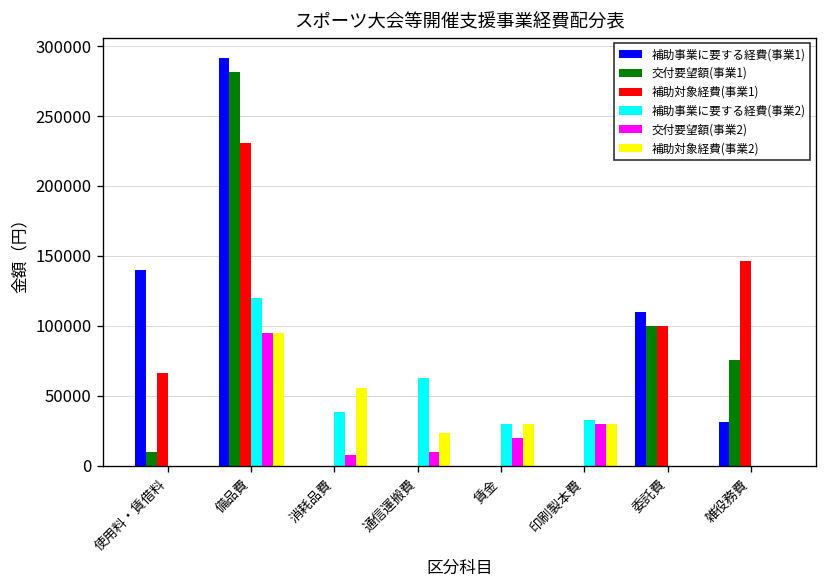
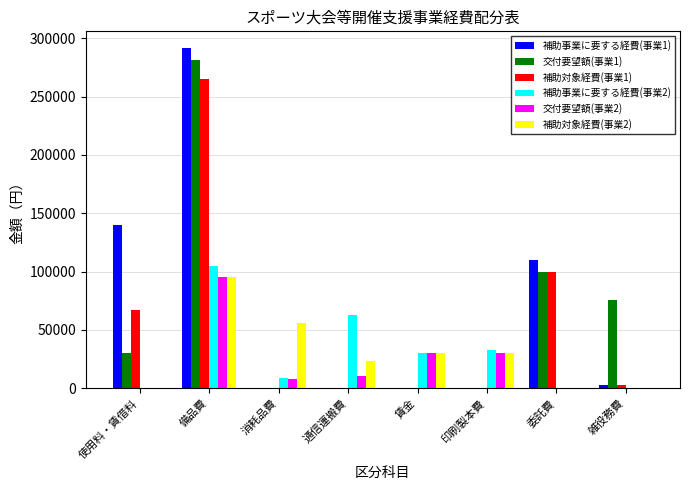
交付要望額(事業1), 使用料・賃借料: 10000 -> 30000
補助対象経費(事業1), 備品費: 231000 -> 265000
補助事業に要する経費(事業2), 備品費: 120000 -> 105000
補助事業に要する経費(事業2), 消耗品費: 39000 -> 8000
交付要望額(事業2), 賃金: 20000 -> 30000
補助事業に要する経費(事業1), 雑役務費: 32000 -> 3000
補助対象経費(事業1), 雑役務費: 146000 -> 3000
